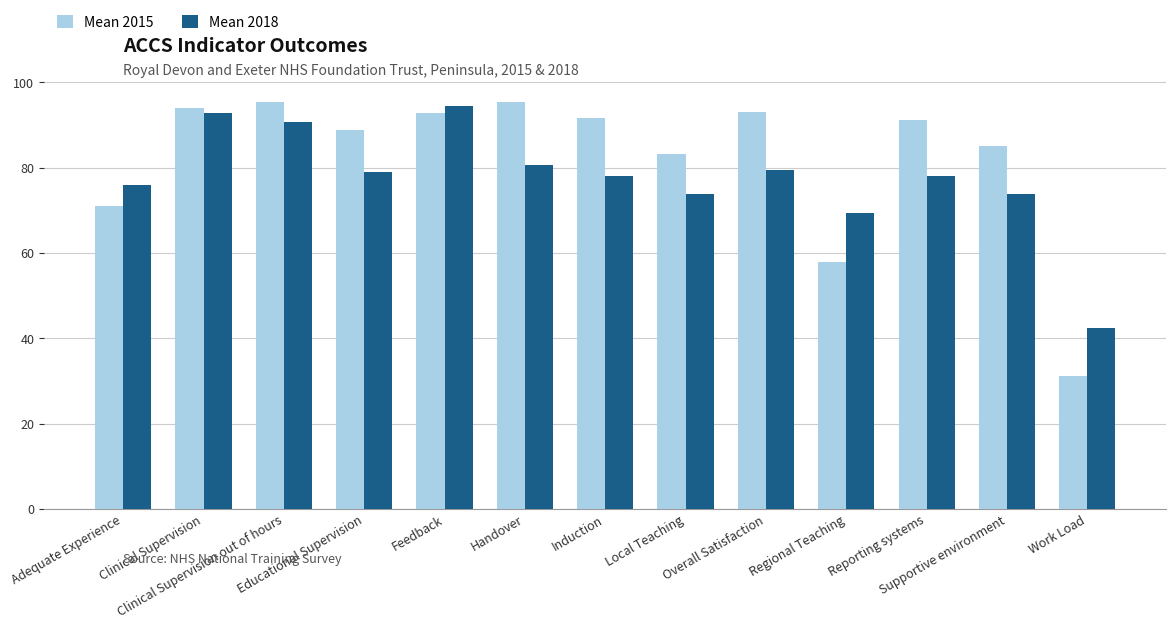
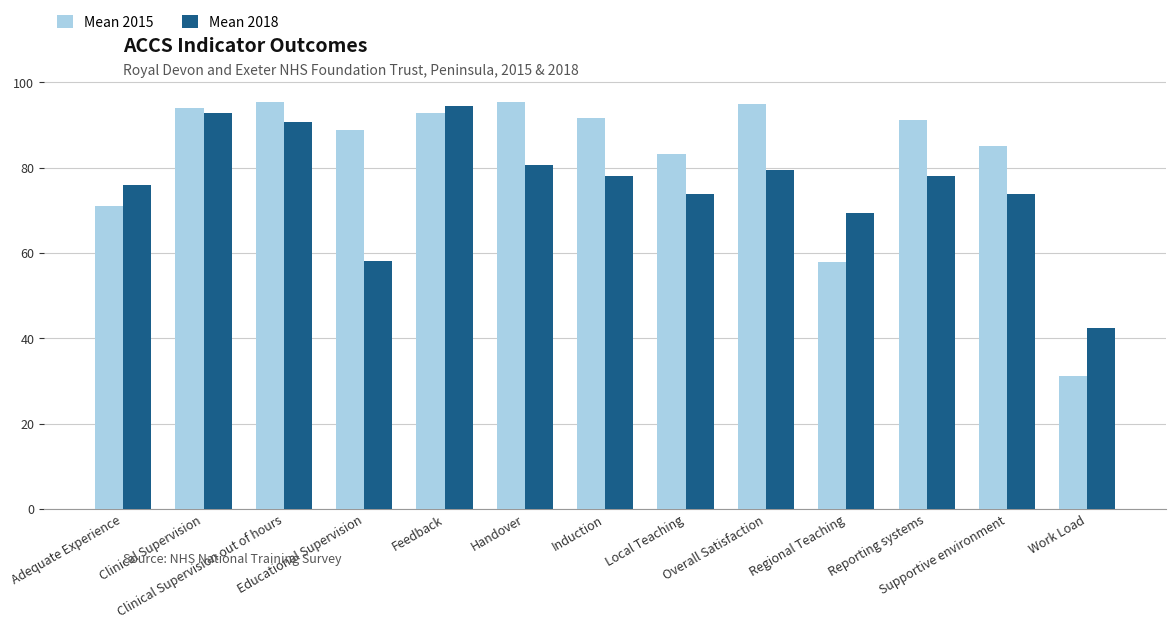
Mean 2018, Educational Supervision: 79 -> 58
Mean 2015, Overall Satisfaction: 93 -> 95
